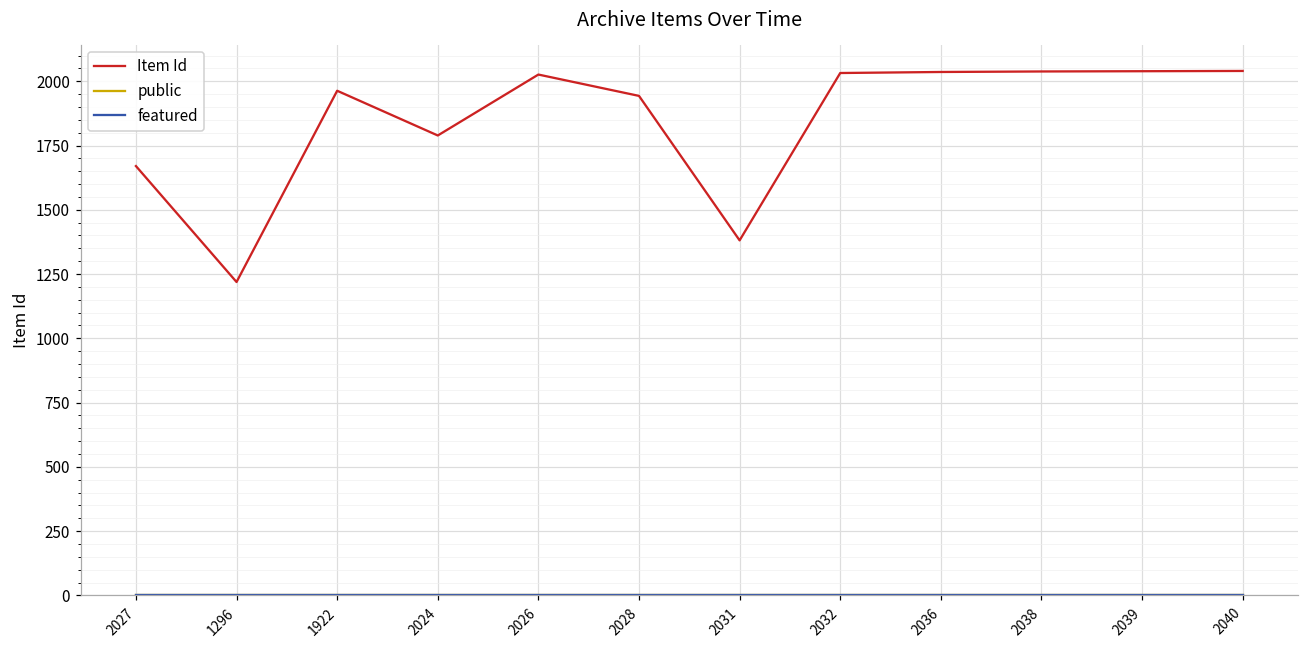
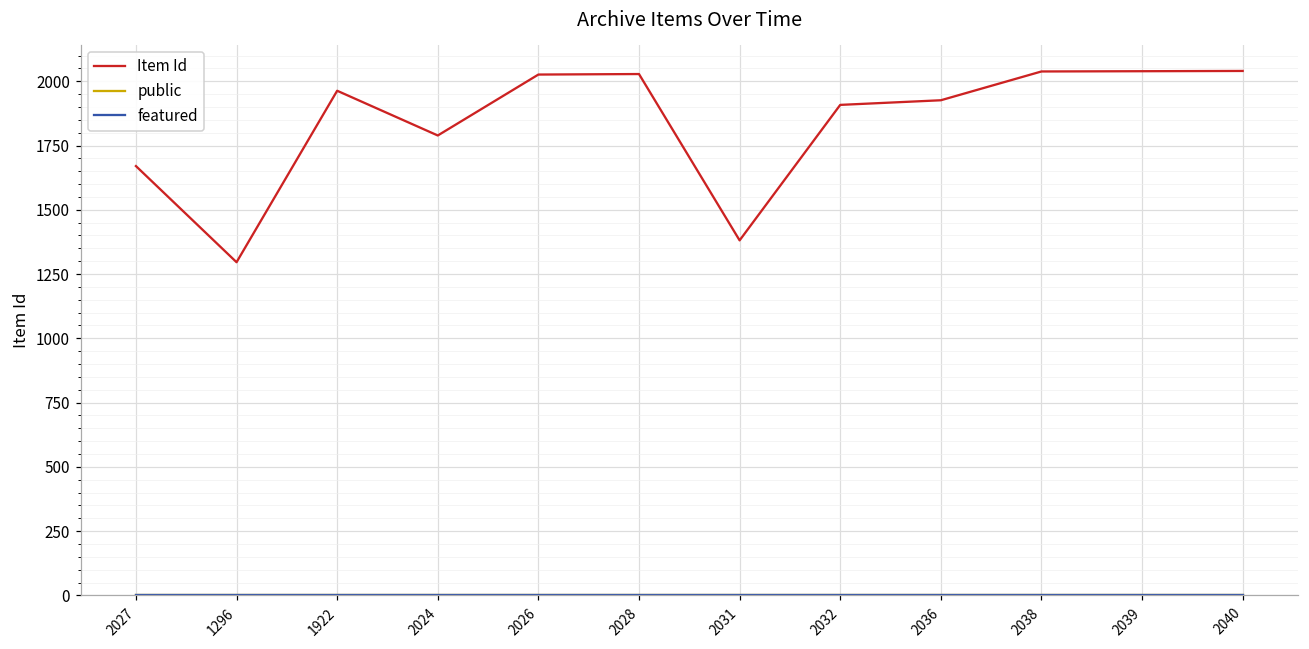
Item Id, 1296: 1220 -> 1300
Item Id, 2028: 1940 -> 2030
Item Id, 2032: 2030 -> 1910
Item Id, 2036: 2040 -> 1930
